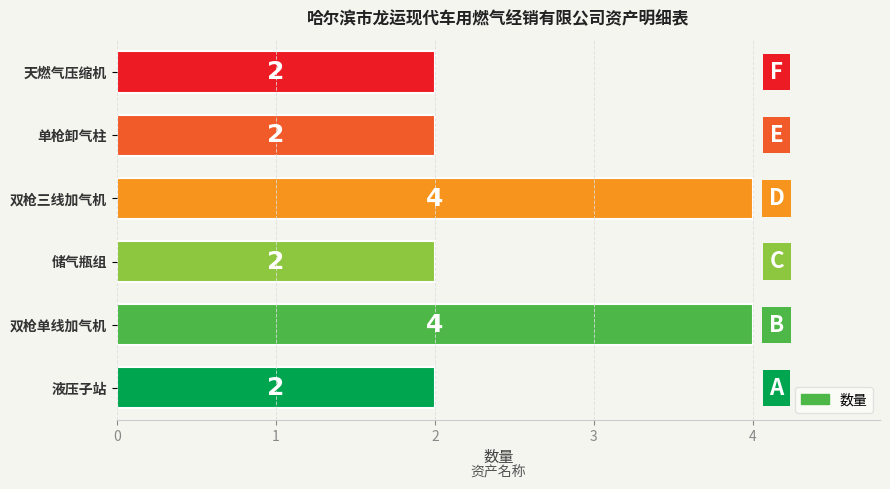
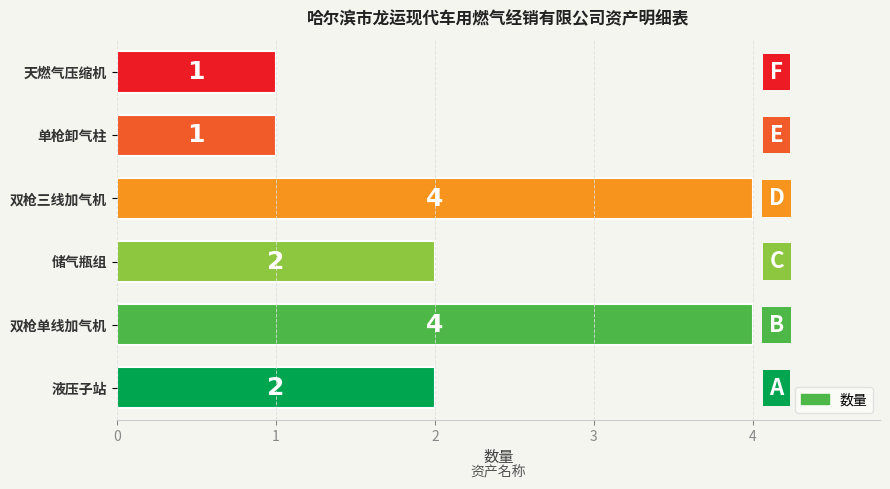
天燃气压缩机: 2 -> 1
单枪卸气柱: 2 -> 1
